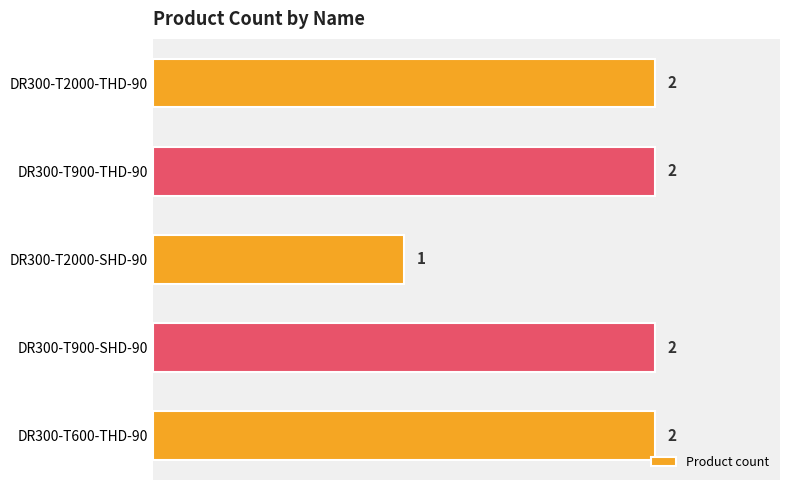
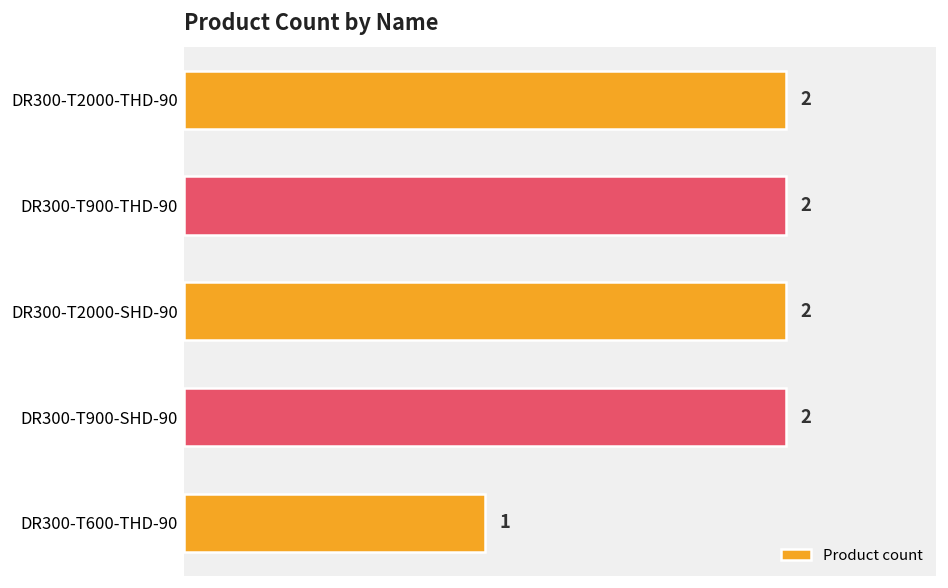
DR300-T2000-SHD-90: 1 -> 2
DR300-T600-THD-90: 2 -> 1
